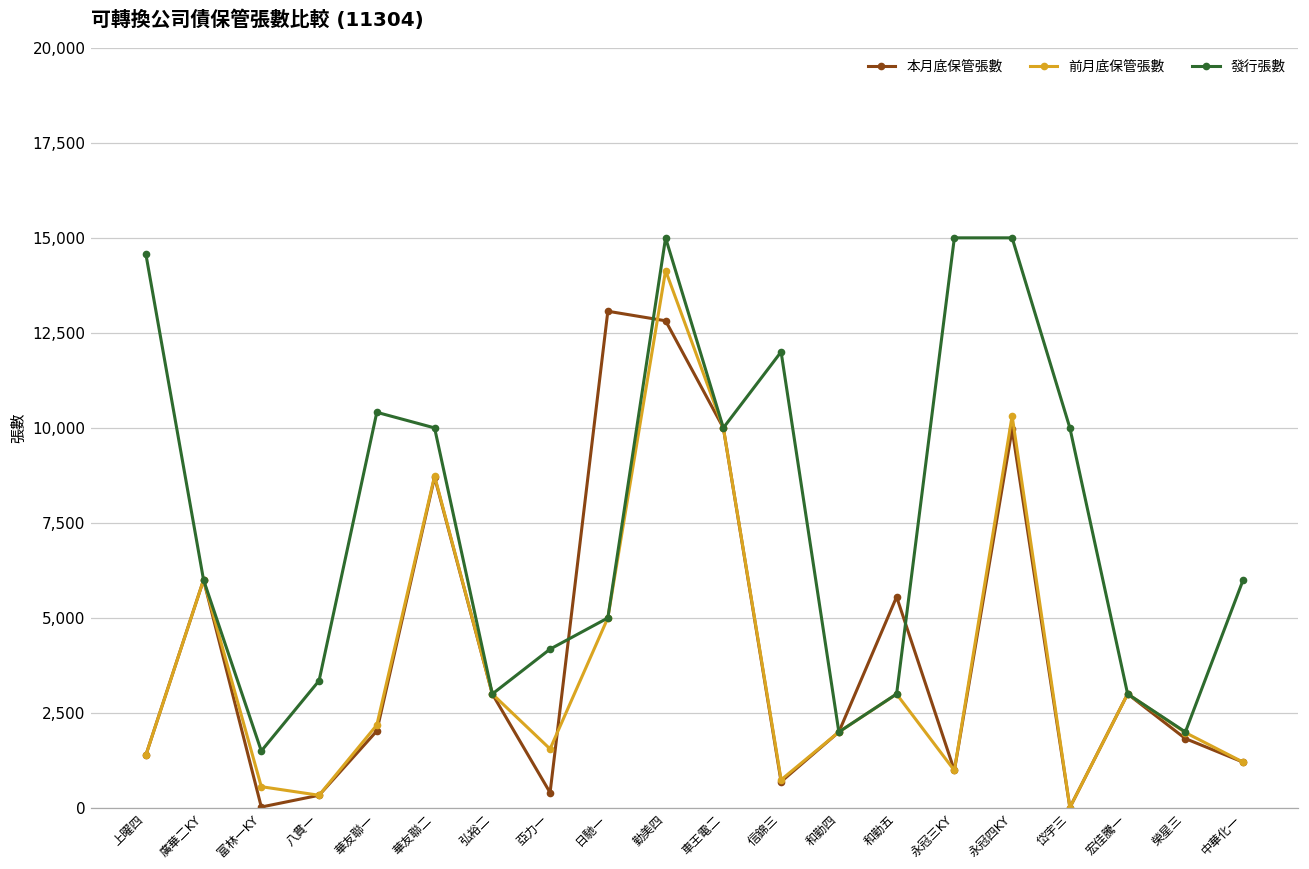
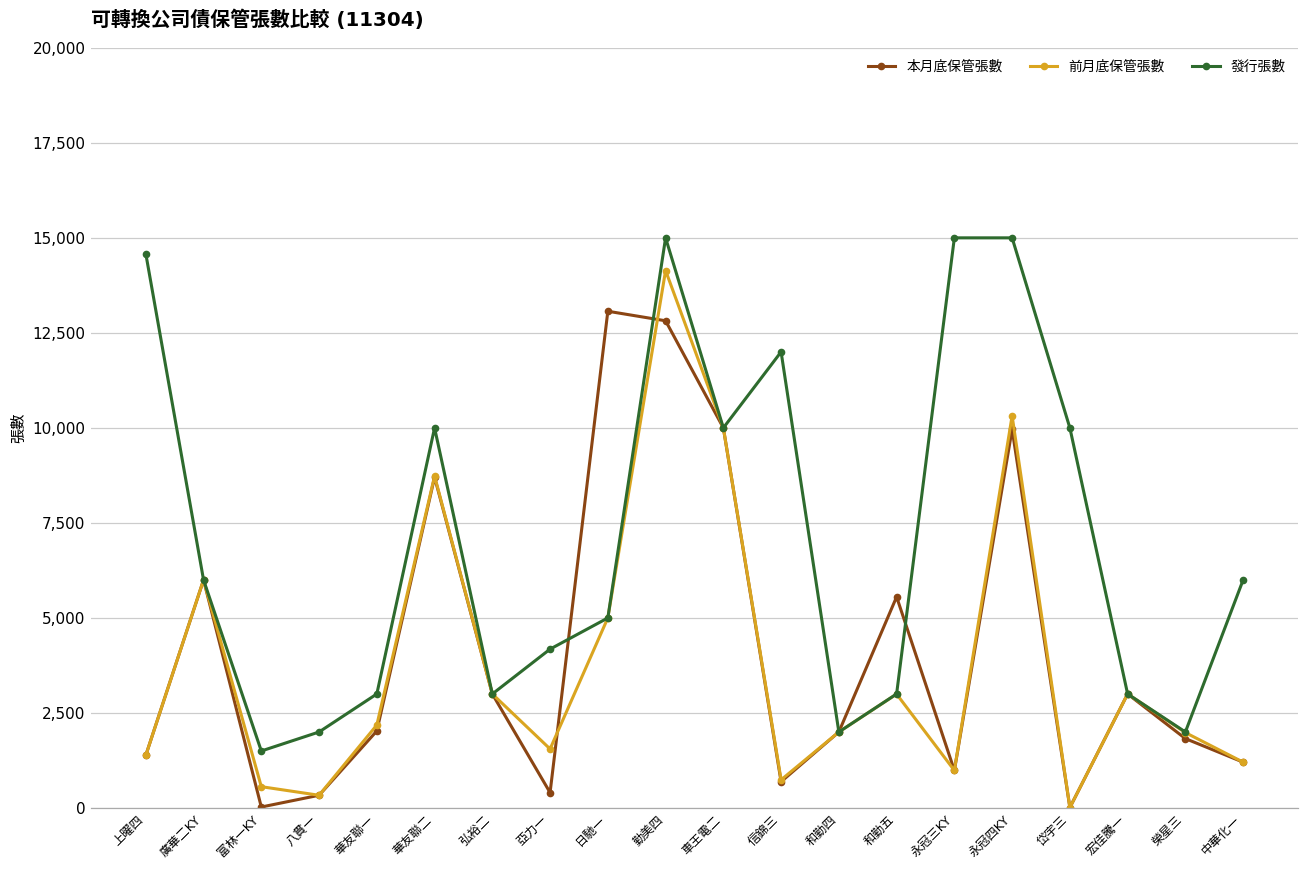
發行張數, 八貫一: 3,300 -> 2,000
發行張數, 華友聯一: 10,400 -> 3,000
